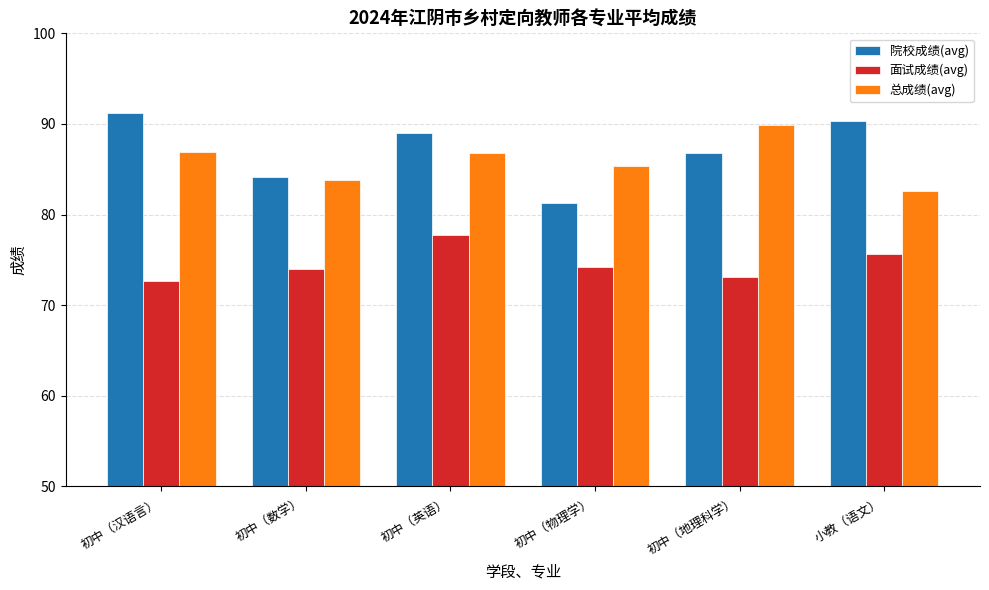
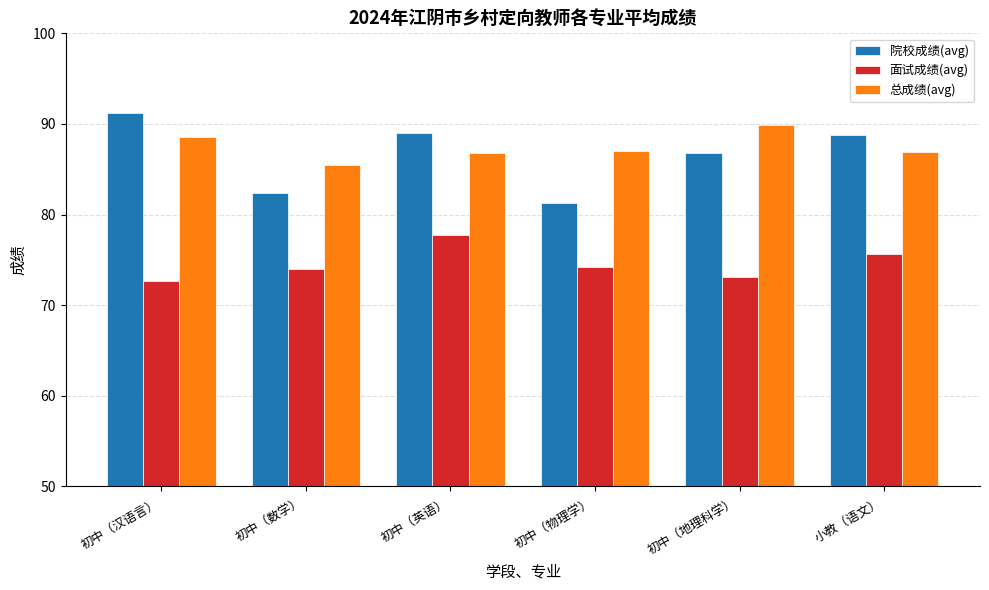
总成绩(avg), 初中（汉语言）: 87 -> 89
院校成绩(avg), 初中（数学）: 84 -> 82
总成绩(avg), 初中（数学）: 84 -> 85
总成绩(avg), 初中（物理学）: 85 -> 87
院校成绩(avg), 小教（语文）: 90 -> 89
总成绩(avg), 小教（语文）: 83 -> 87
